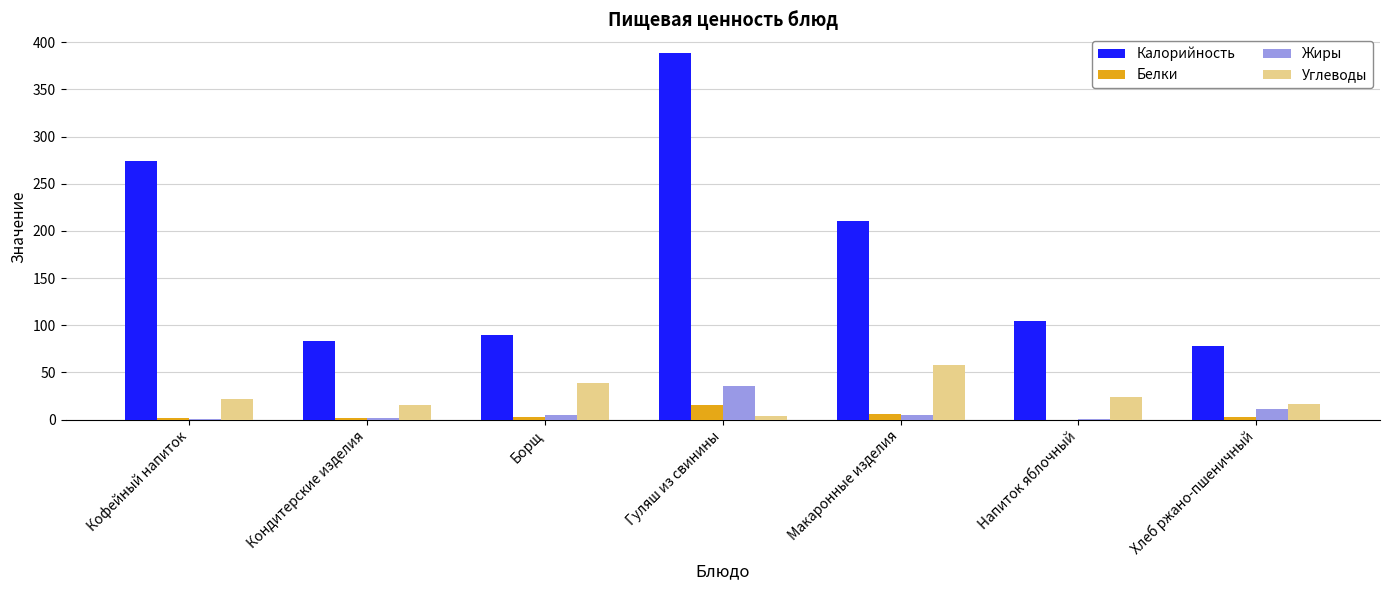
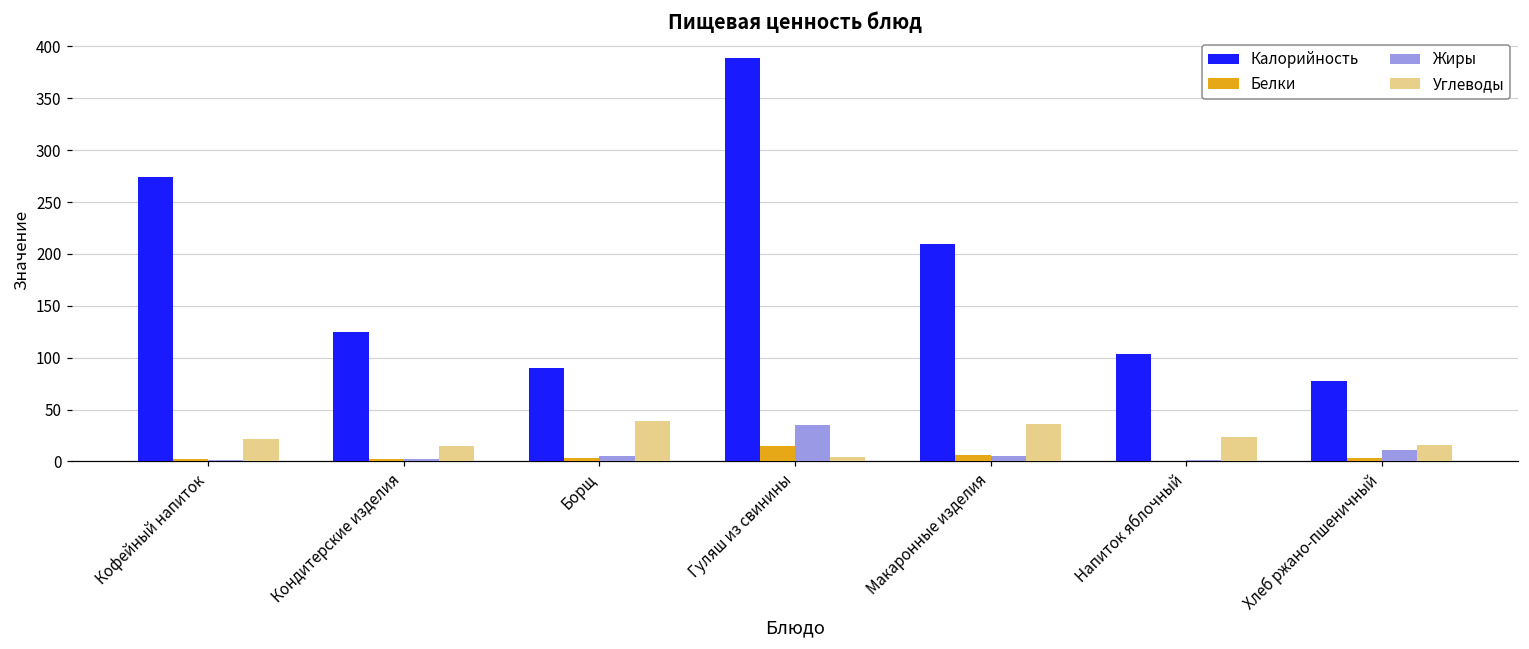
Калорийность, Кондитерские изделия: 80 -> 130
Углеводы, Макаронные изделия: 60 -> 40
